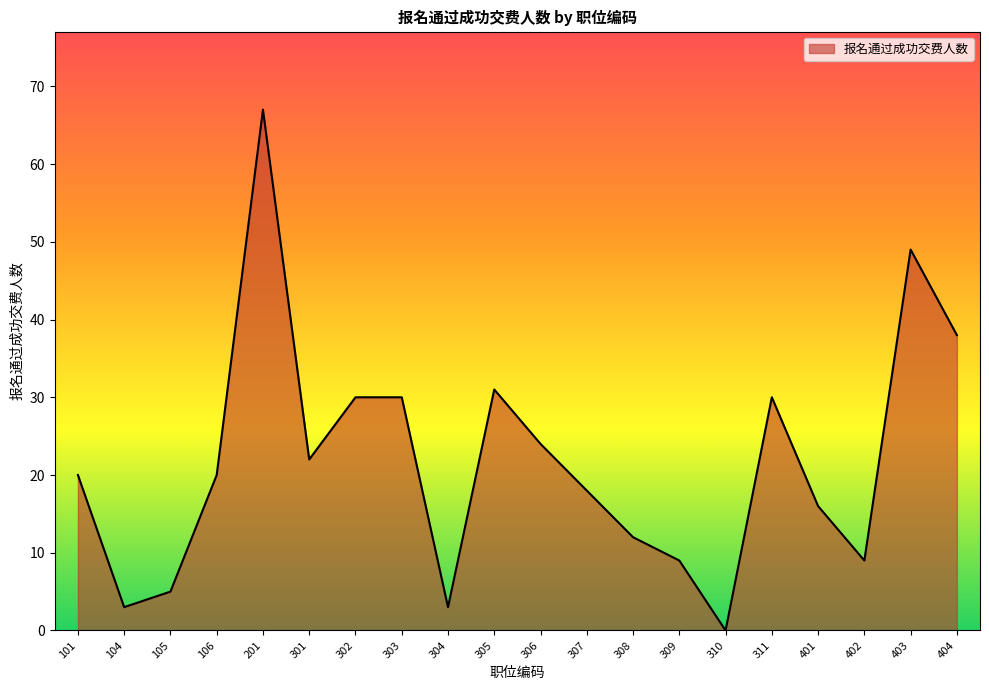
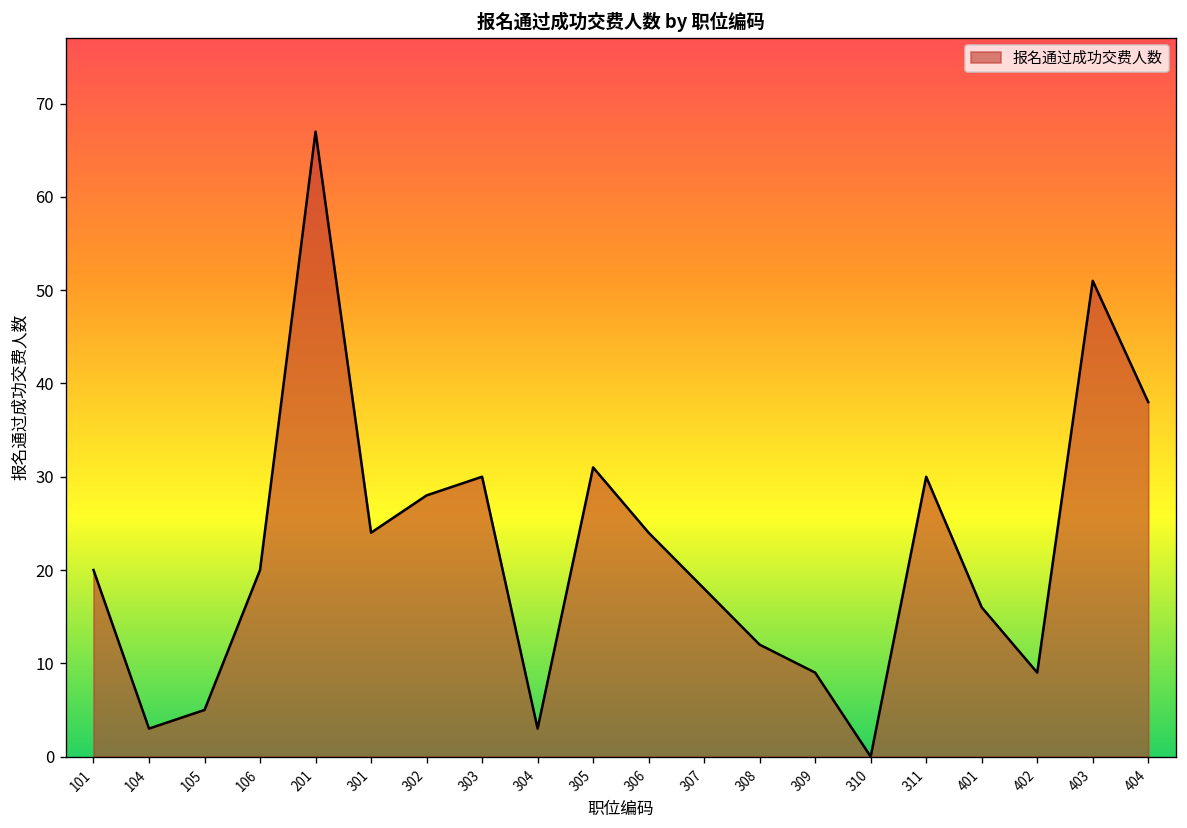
301: 22 -> 24
302: 30 -> 28
403: 49 -> 51
